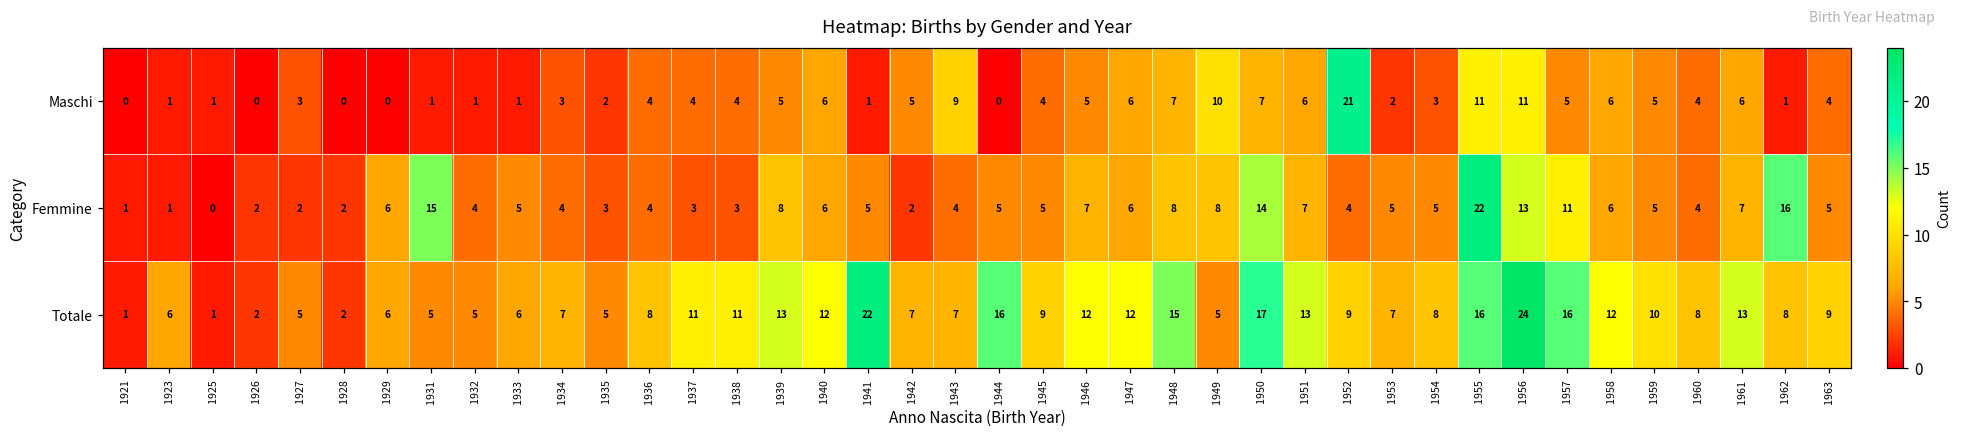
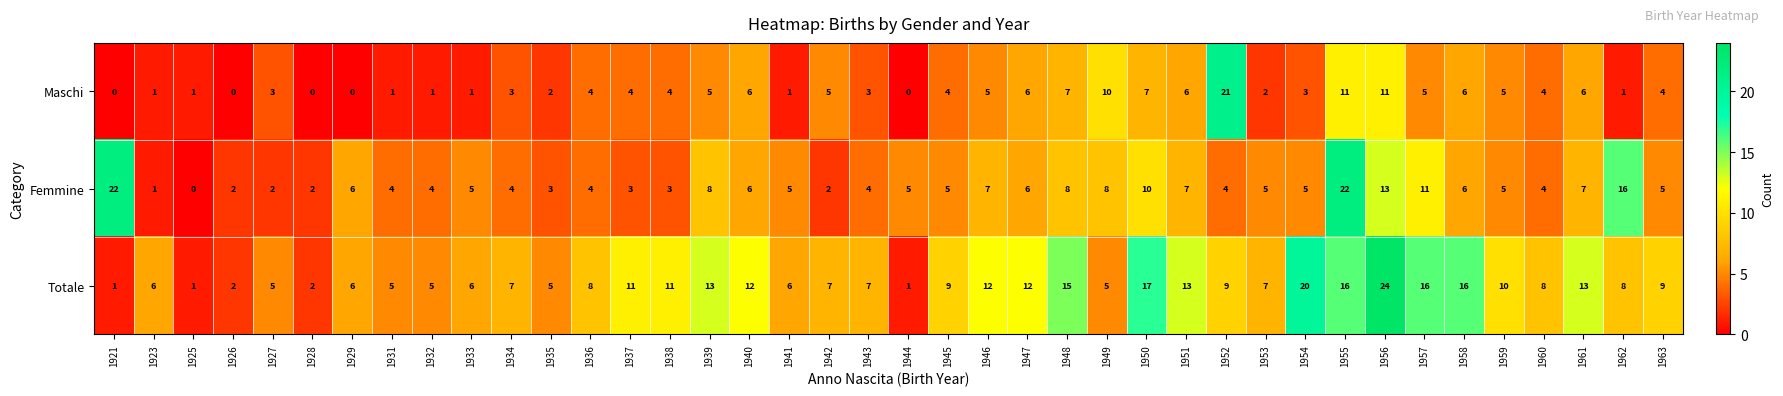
Maschi, 1943: 9 -> 3
Femmine, 1921: 1 -> 22
Femmine, 1931: 15 -> 4
Femmine, 1950: 14 -> 10
Totale, 1941: 22 -> 6
Totale, 1944: 16 -> 1
Totale, 1954: 8 -> 20
Totale, 1958: 12 -> 16
